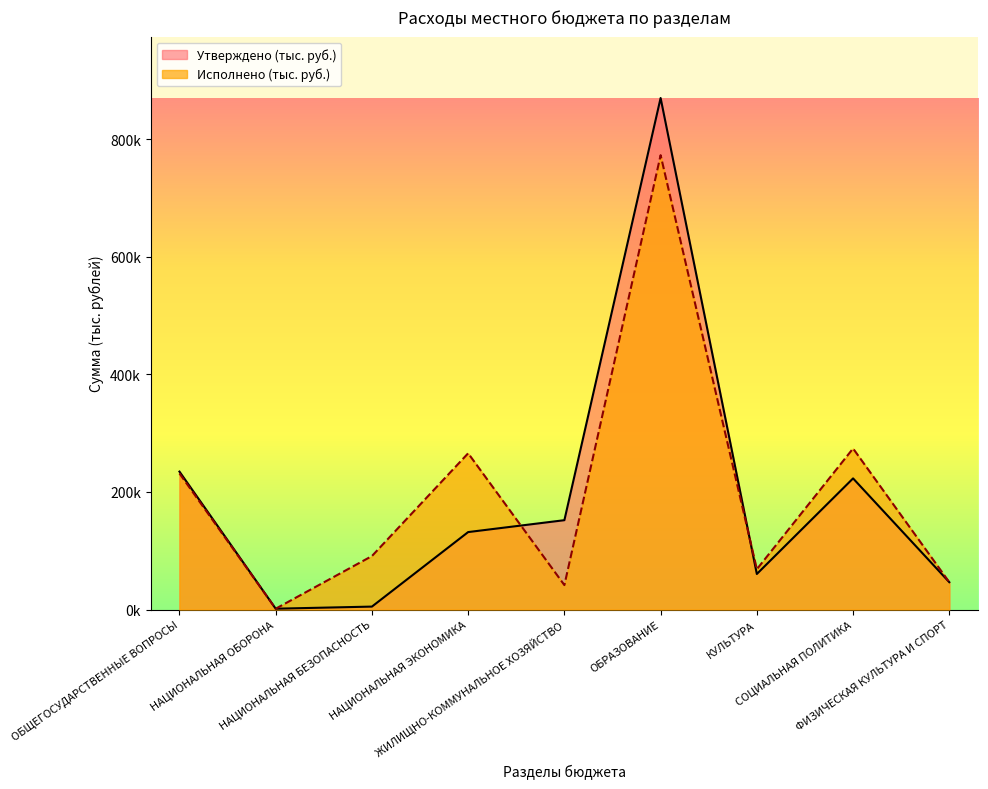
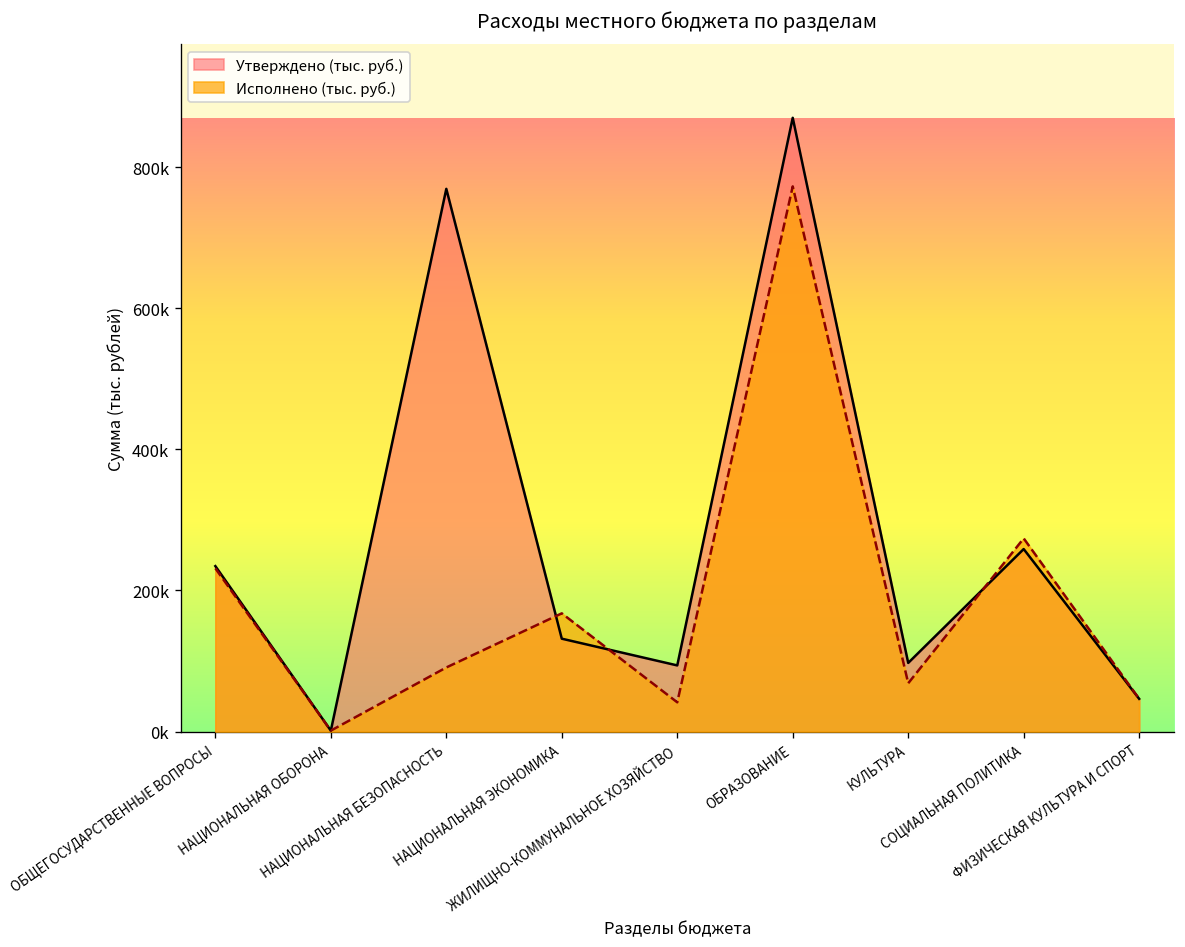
Утверждено (тыс. руб.), НАЦИОНАЛЬНАЯ БЕЗОПАСНОСТЬ: 0 -> 770000
Исполнено (тыс. руб.), НАЦИОНАЛЬНАЯ ЭКОНОМИКА: 270000 -> 170000
Утверждено (тыс. руб.), ЖИЛИЩНО-КОММУНАЛЬНОЕ ХОЗЯЙСТВО: 150000 -> 90000
Утверждено (тыс. руб.), КУЛЬТУРА: 60000 -> 100000
Утверждено (тыс. руб.), СОЦИАЛЬНАЯ ПОЛИТИКА: 220000 -> 260000
